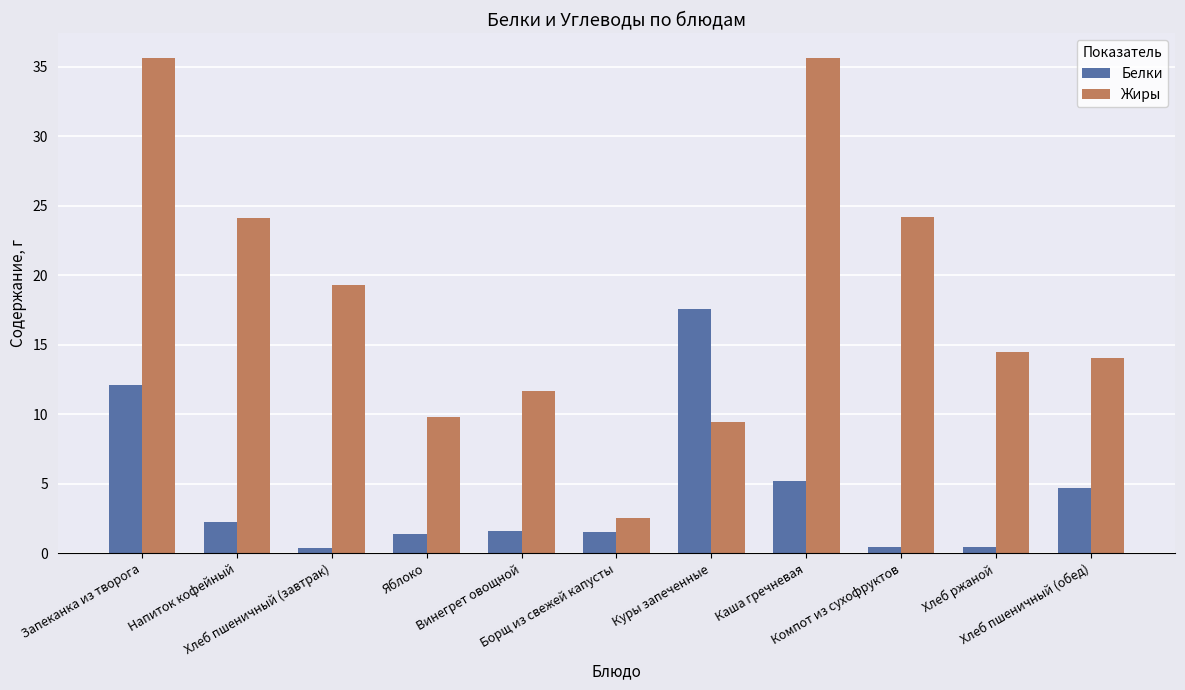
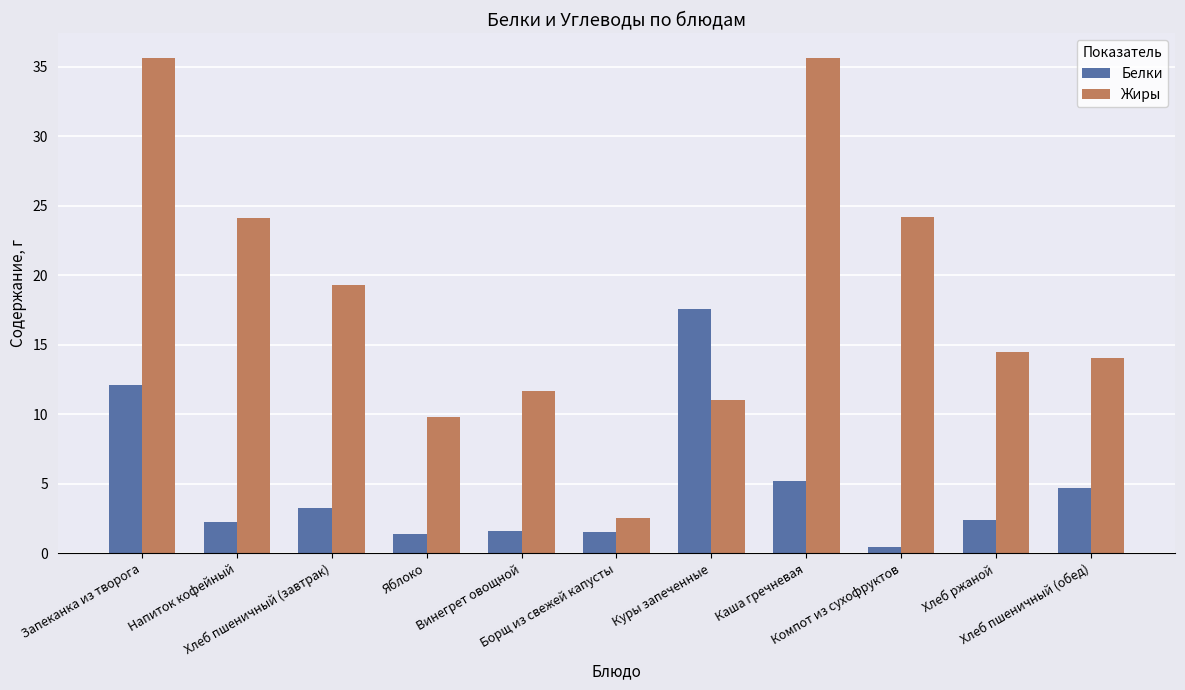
Белки, Хлеб пшеничный (завтрак): 0.4 -> 3.3
Жиры, Куры запеченные: 9.5 -> 11.0
Белки, Хлеб ржаной: 0.5 -> 2.4
